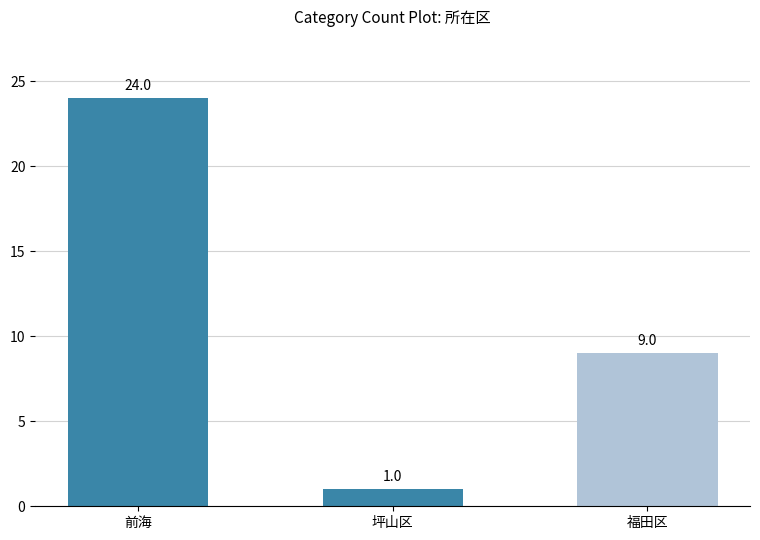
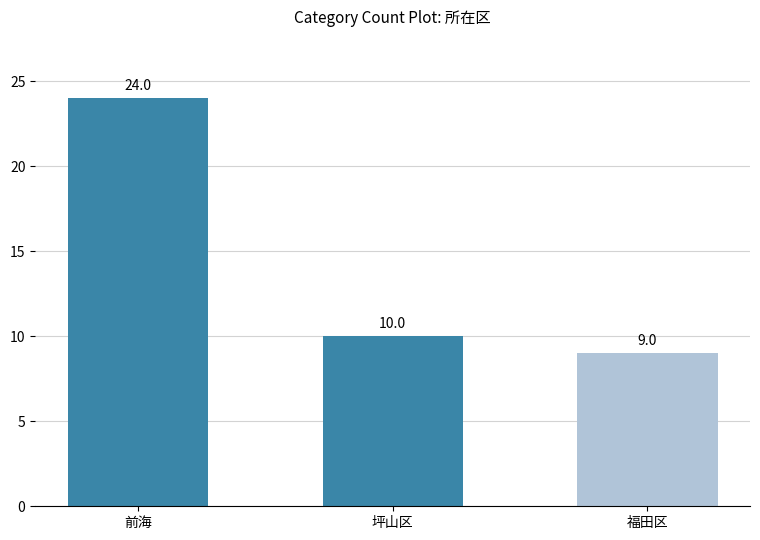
坪山区: 1.0 -> 10.0
